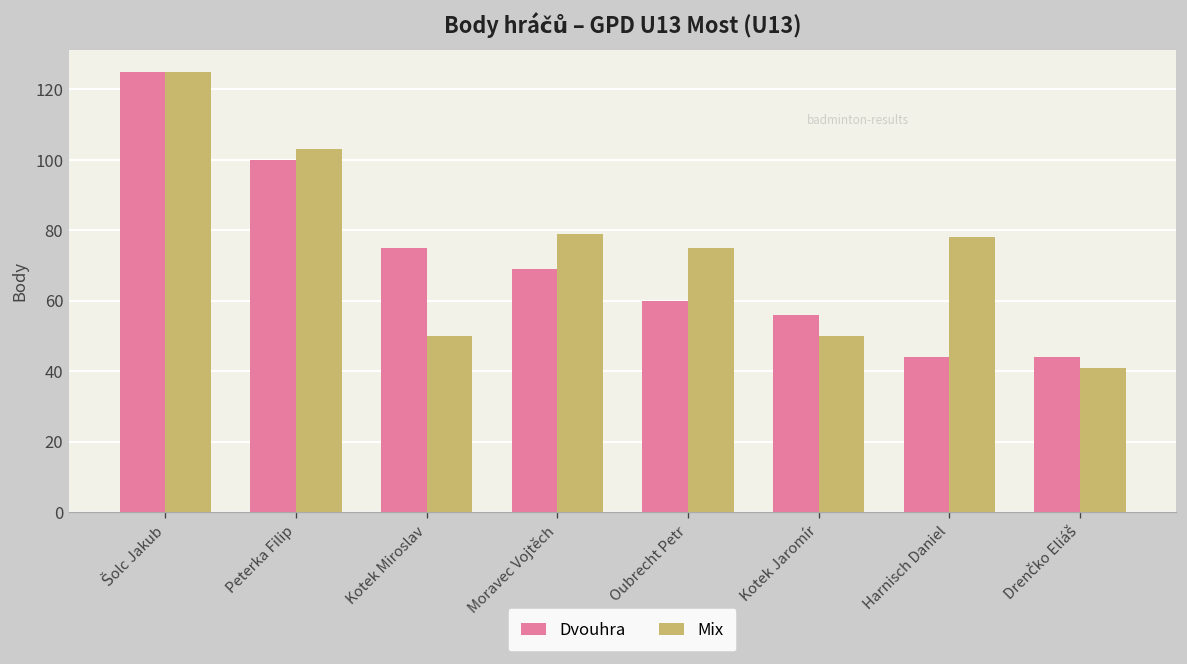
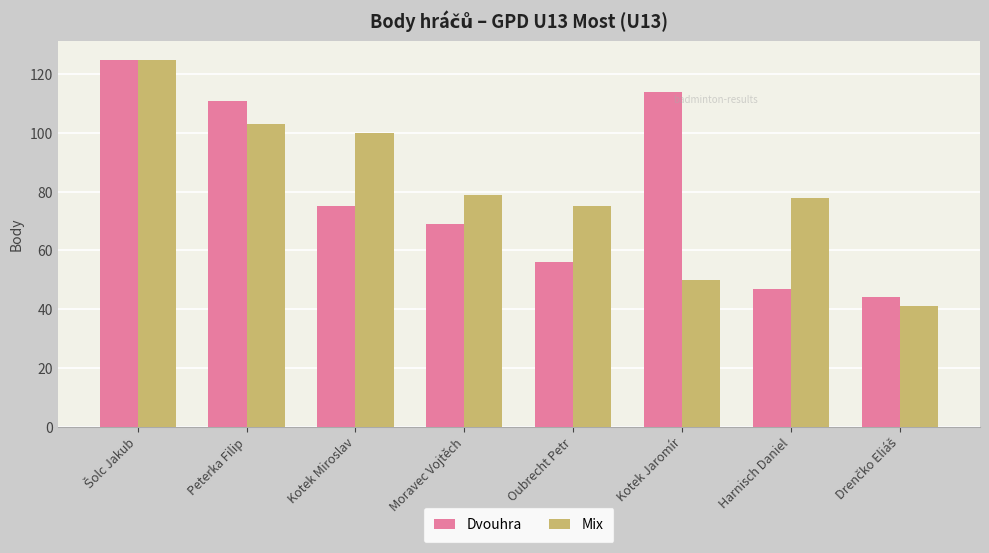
Dvouhra, Peterka Filip: 100 -> 111
Mix, Kotek Miroslav: 50 -> 100
Dvouhra, Oubrecht Petr: 60 -> 56
Dvouhra, Kotek Jaromír: 56 -> 114
Dvouhra, Harnisch Daniel: 44 -> 47
